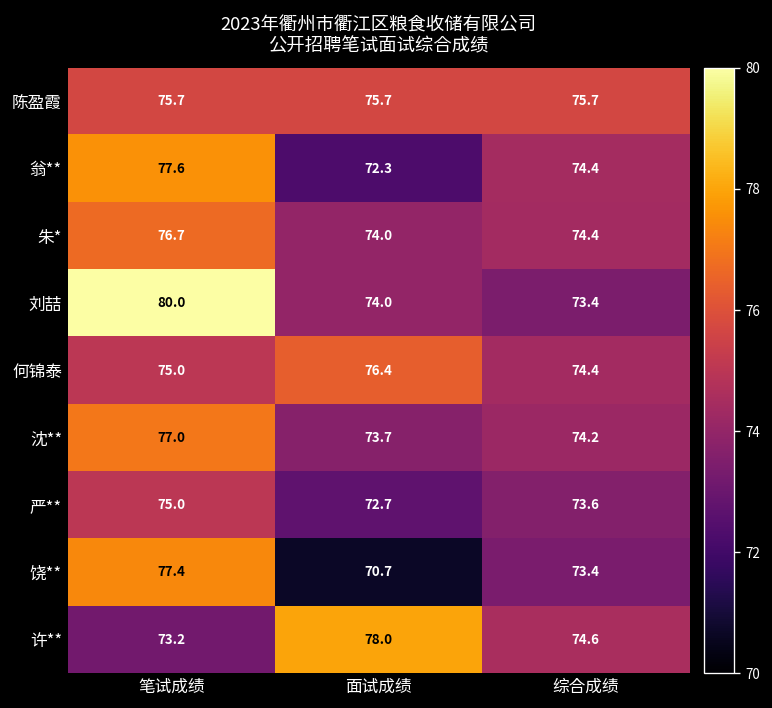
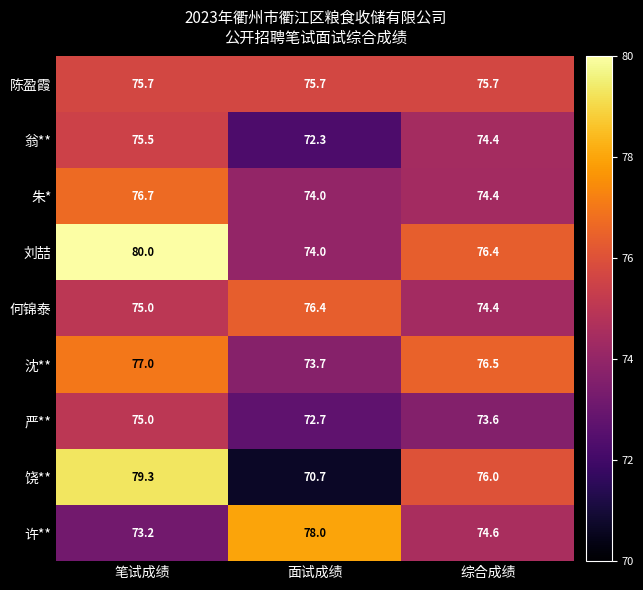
翁**, 笔试成绩: 77.6 -> 75.5
刘喆, 综合成绩: 73.4 -> 76.4
沈**, 综合成绩: 74.2 -> 76.5
饶**, 笔试成绩: 77.4 -> 79.3
饶**, 综合成绩: 73.4 -> 76.0
